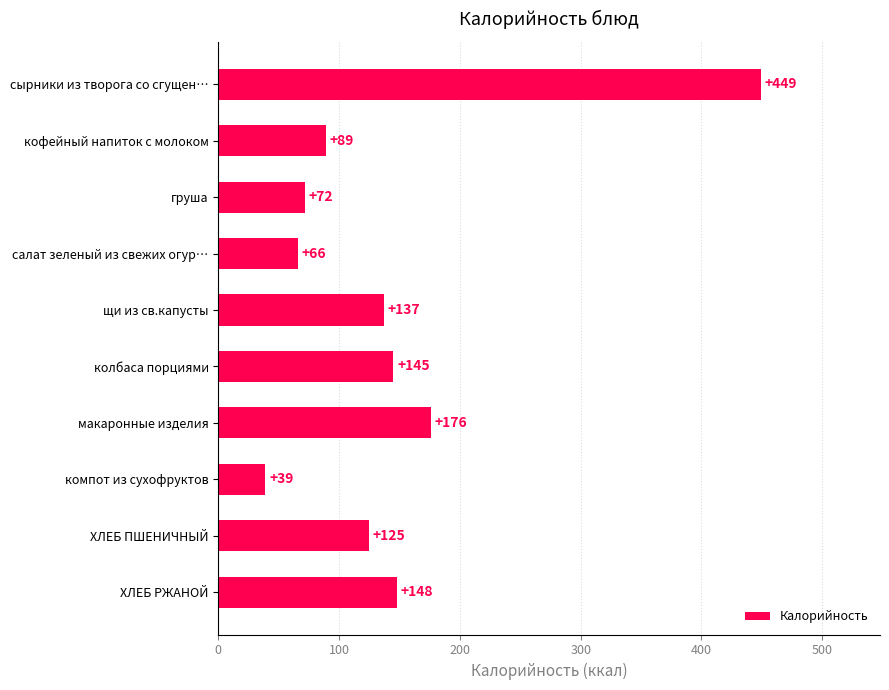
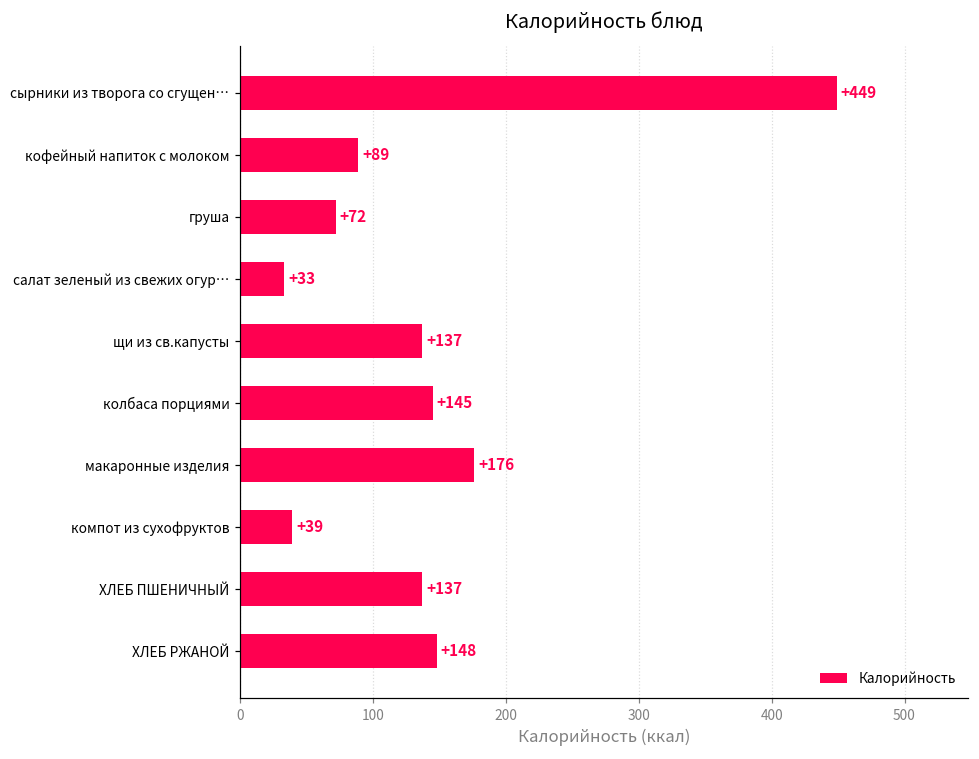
салат зеленый из свежих огур…: +66 -> +33
ХЛЕБ ПШЕНИЧНЫЙ: +125 -> +137
